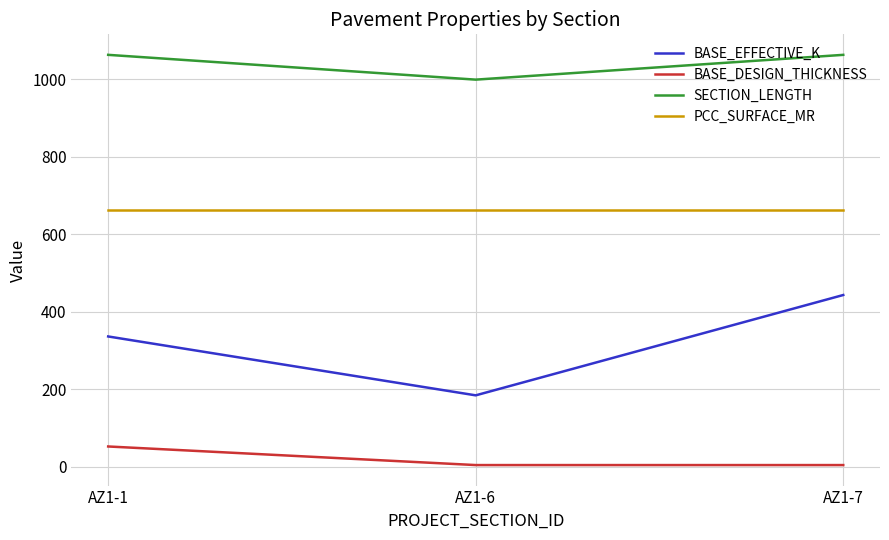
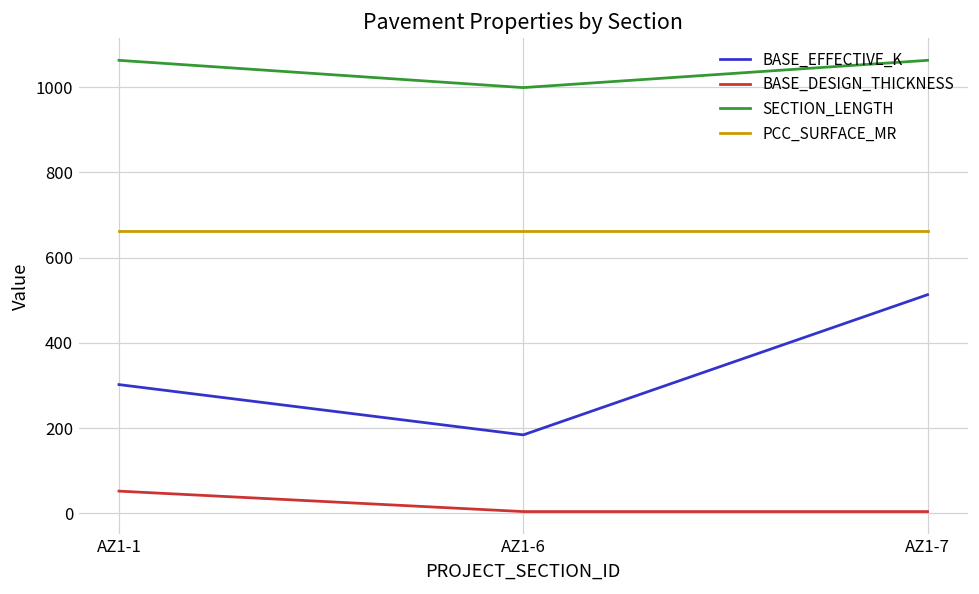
BASE_EFFECTIVE_K, AZ1-1: 340 -> 300
BASE_EFFECTIVE_K, AZ1-7: 440 -> 510
